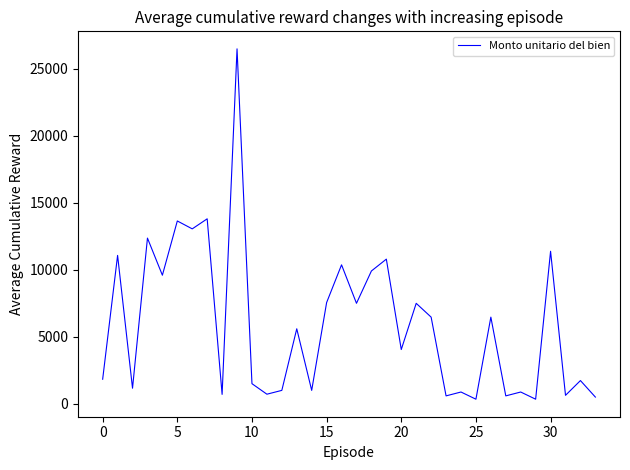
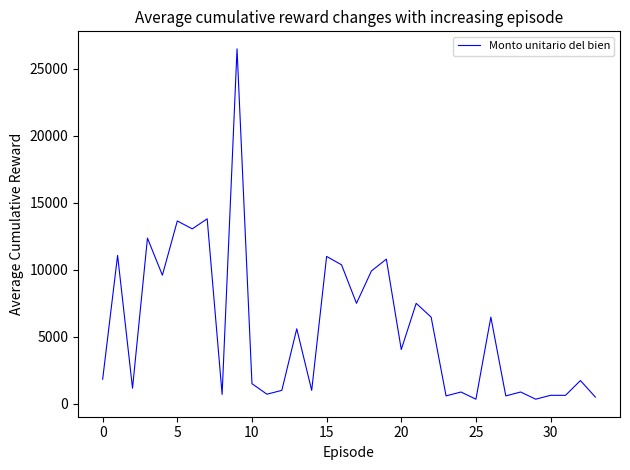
15: 7600 -> 11000
30: 11400 -> 600
